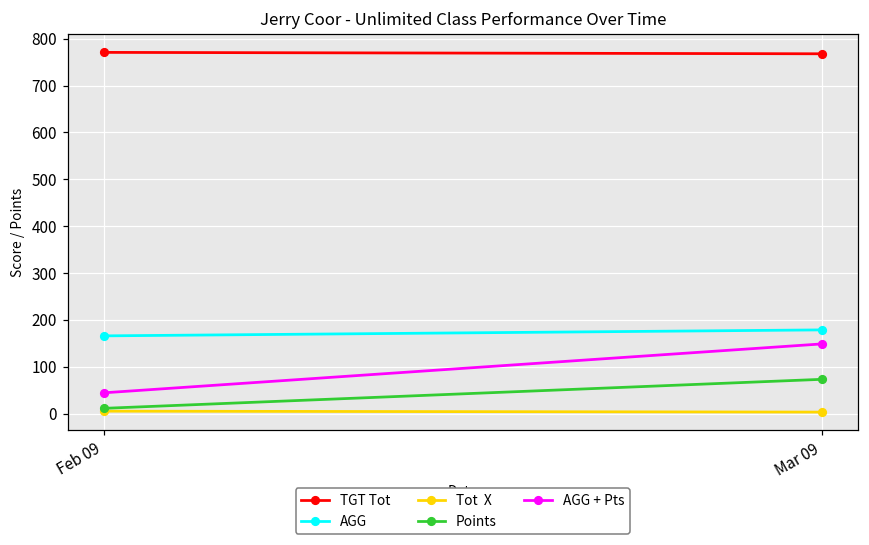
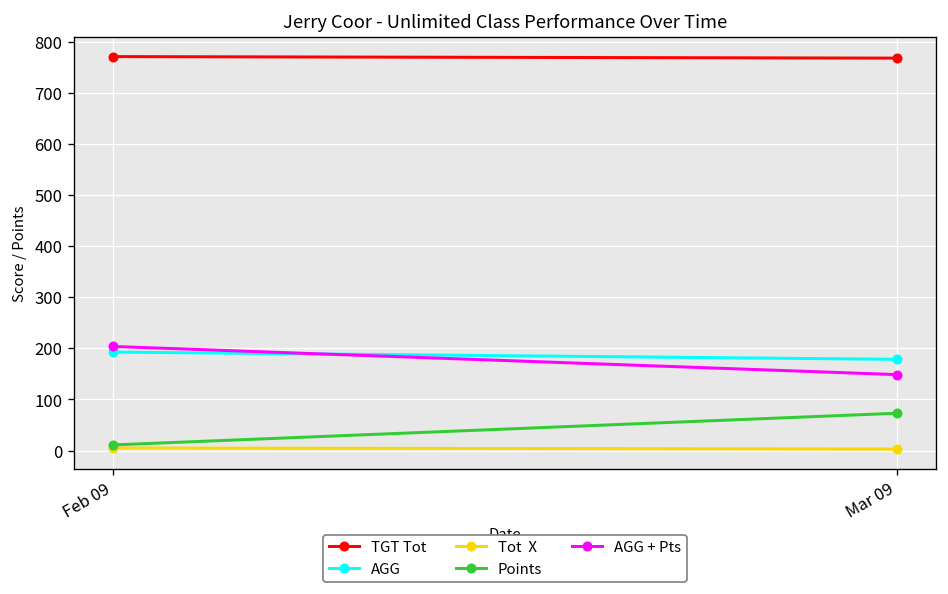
AGG, Feb 09: 170 -> 190
AGG + Pts, Feb 09: 40 -> 200
